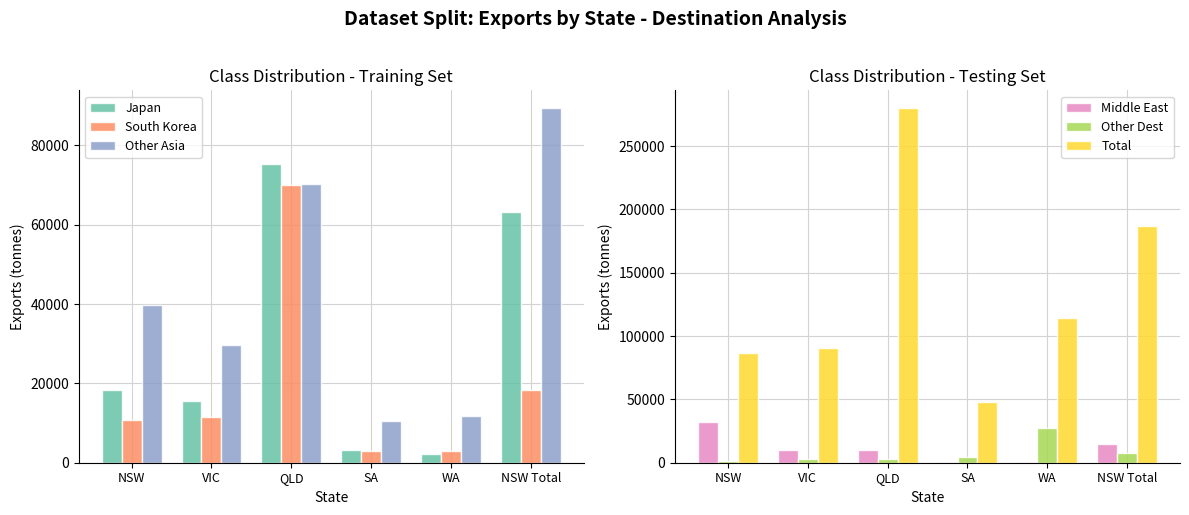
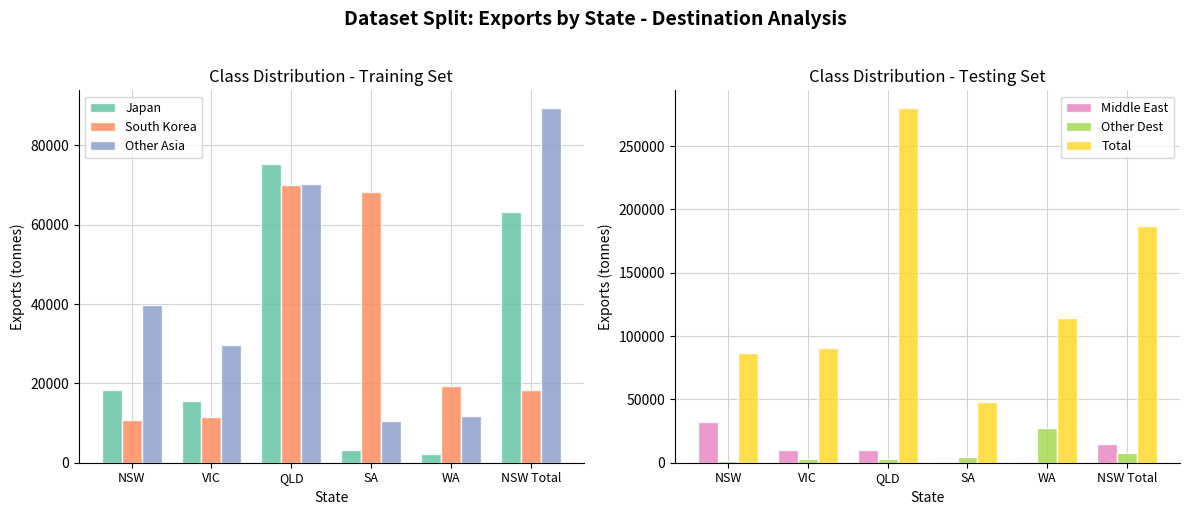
Class Distribution - Training Set, South Korea, SA: 3000 -> 68000
Class Distribution - Training Set, South Korea, WA: 3000 -> 19000
